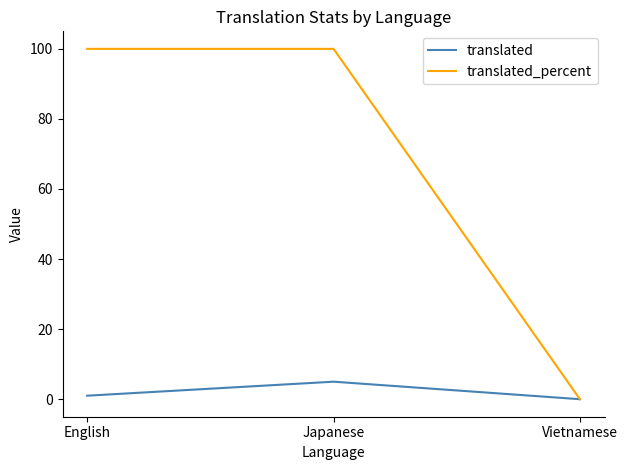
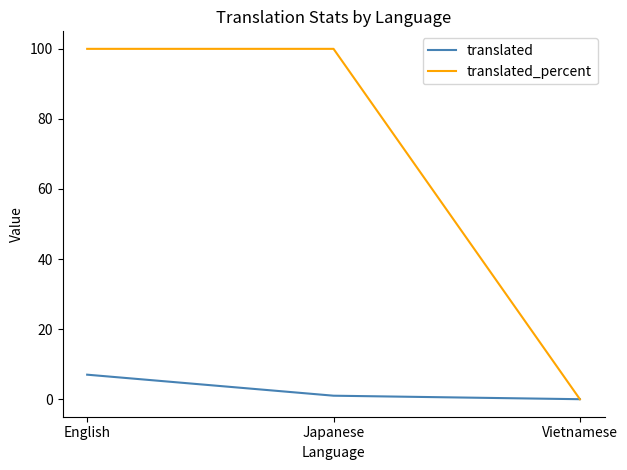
translated, English: 1 -> 7
translated, Japanese: 5 -> 1
